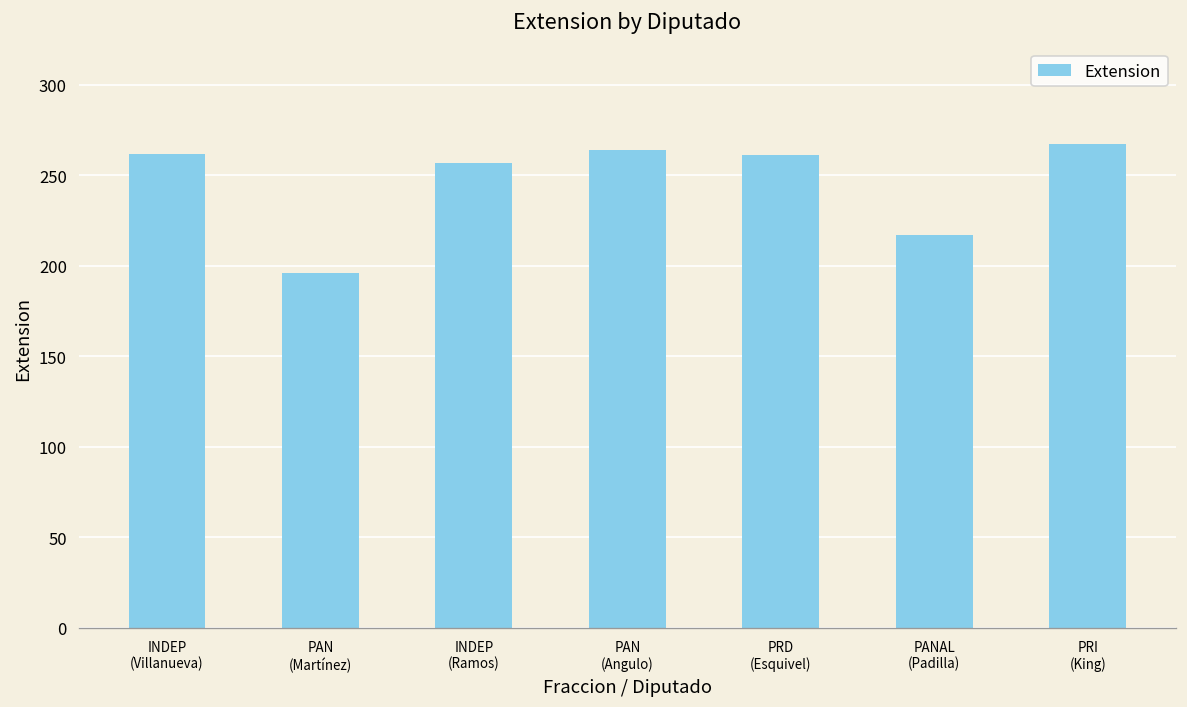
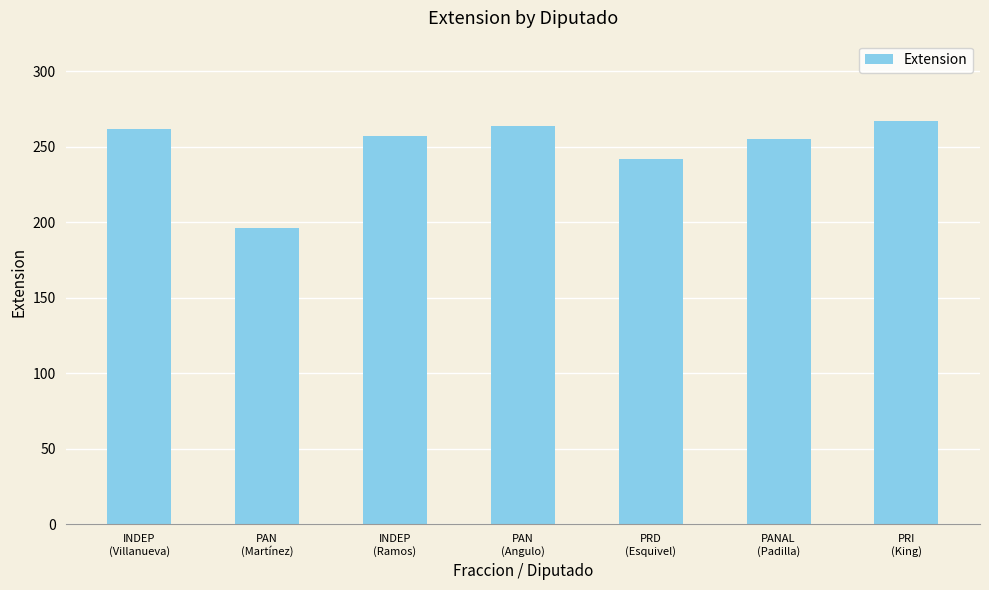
PRD (Esquivel): 261 -> 242
PANAL (Padilla): 217 -> 255
